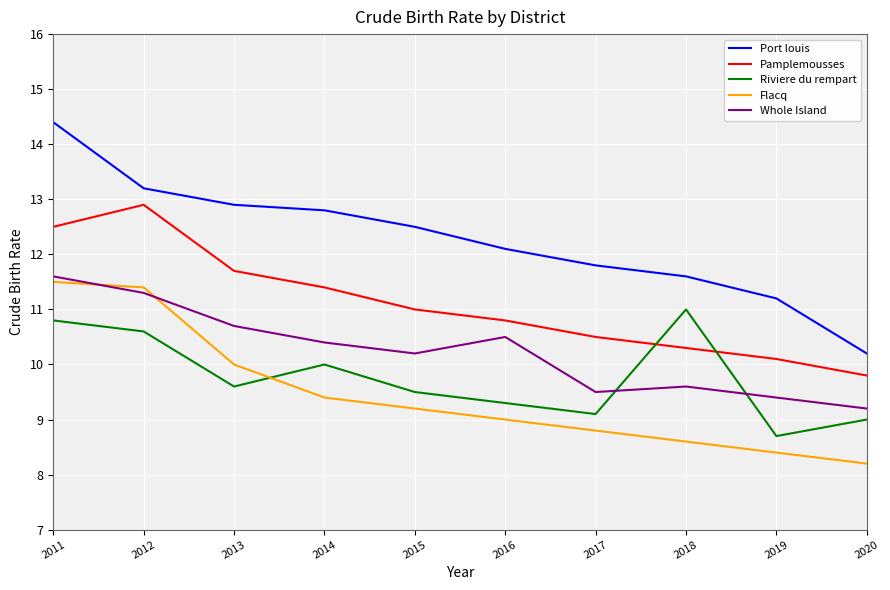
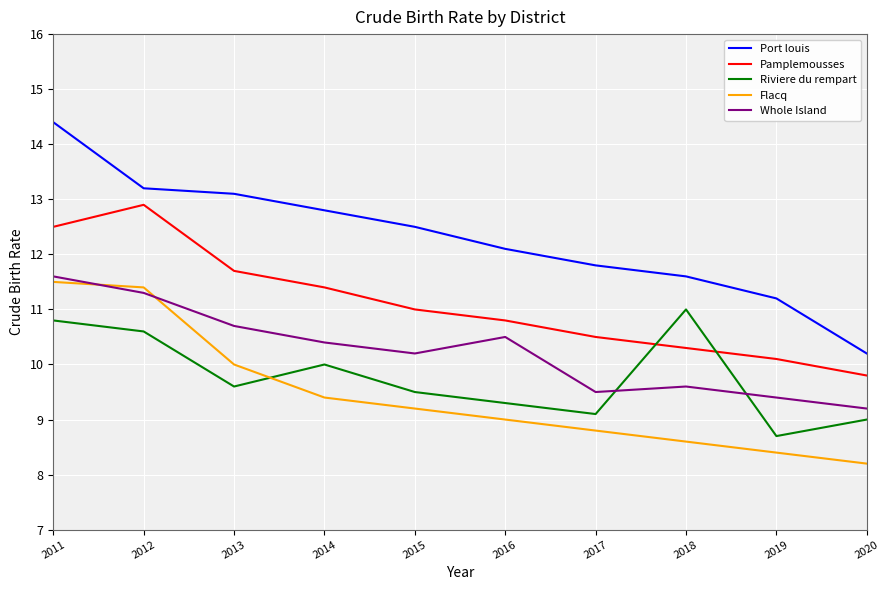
Port louis, 2013: 12.9 -> 13.1
